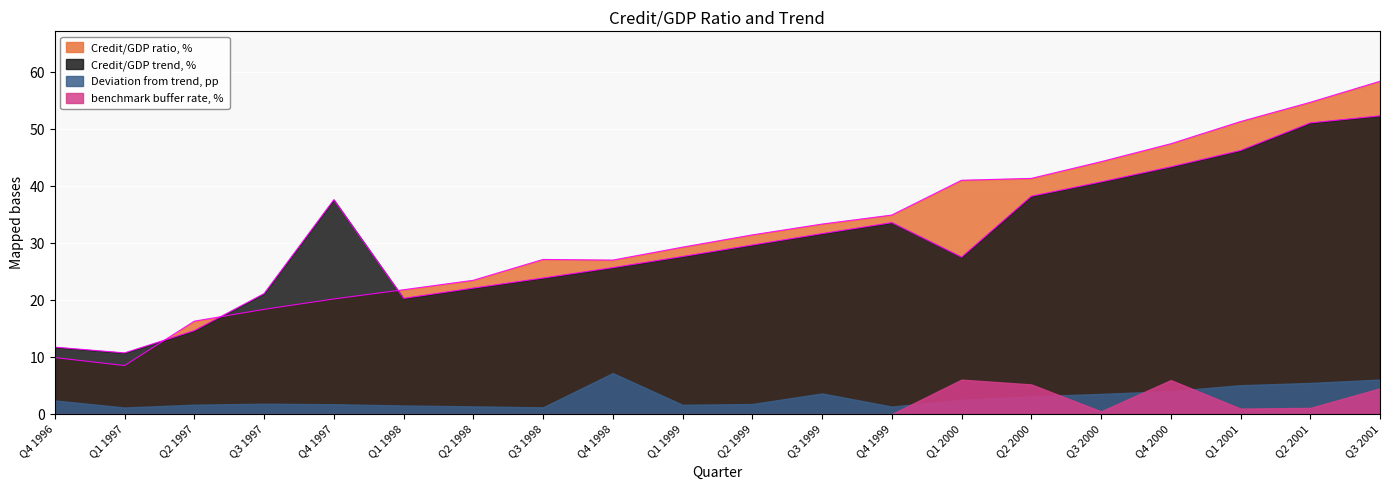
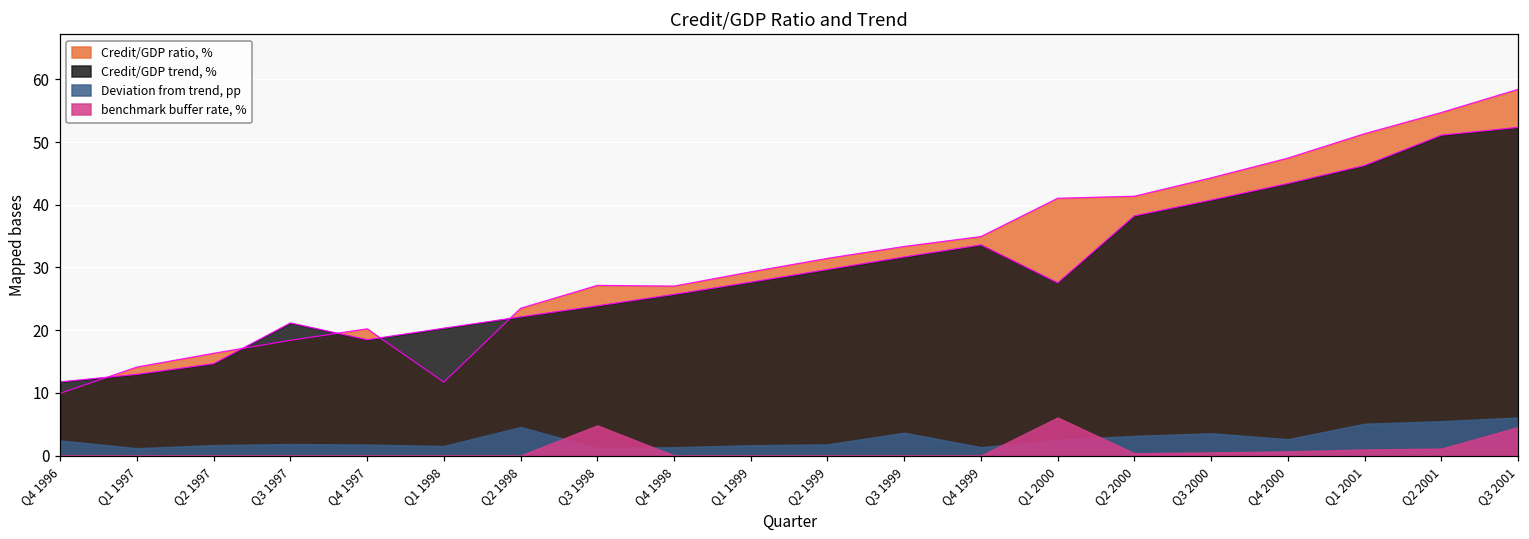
Credit/GDP ratio, %, Q1 1997: 9 -> 14
Credit/GDP trend, %, Q1 1997: 11 -> 13
Credit/GDP trend, %, Q4 1997: 38 -> 18
Credit/GDP ratio, %, Q1 1998: 22 -> 12
Deviation from trend, pp, Q2 1998: 1 -> 5
benchmark buffer rate, %, Q3 1998: 0 -> 5
Deviation from trend, pp, Q4 1998: 7 -> 1
benchmark buffer rate, %, Q2 2000: 5 -> 0
Deviation from trend, pp, Q4 2000: 4 -> 3
benchmark buffer rate, %, Q4 2000: 6 -> 1
